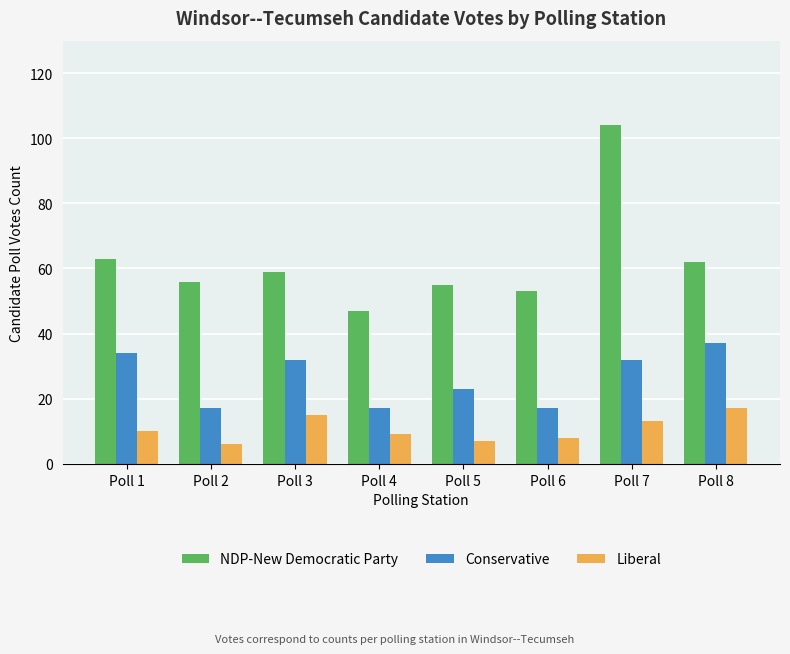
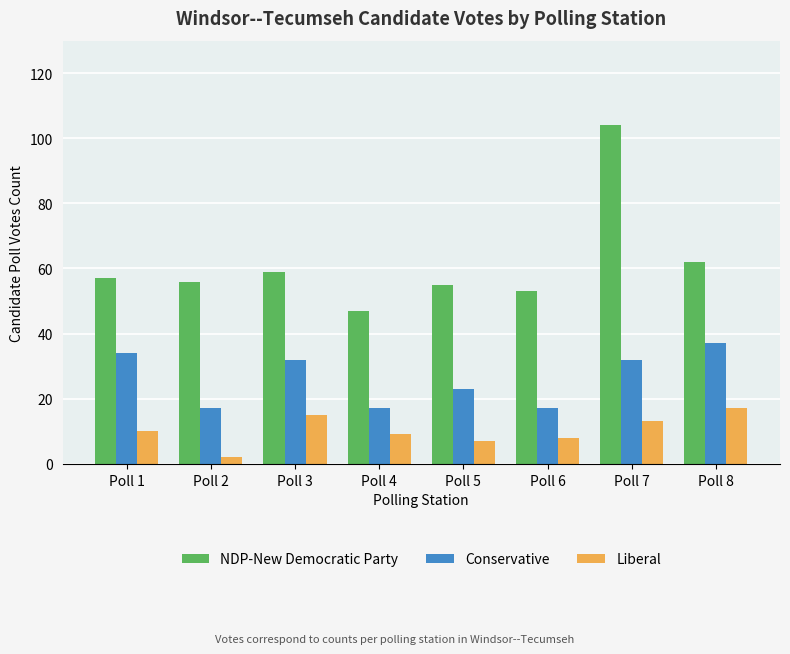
NDP-New Democratic Party, Poll 1: 63 -> 57
Liberal, Poll 2: 6 -> 2
